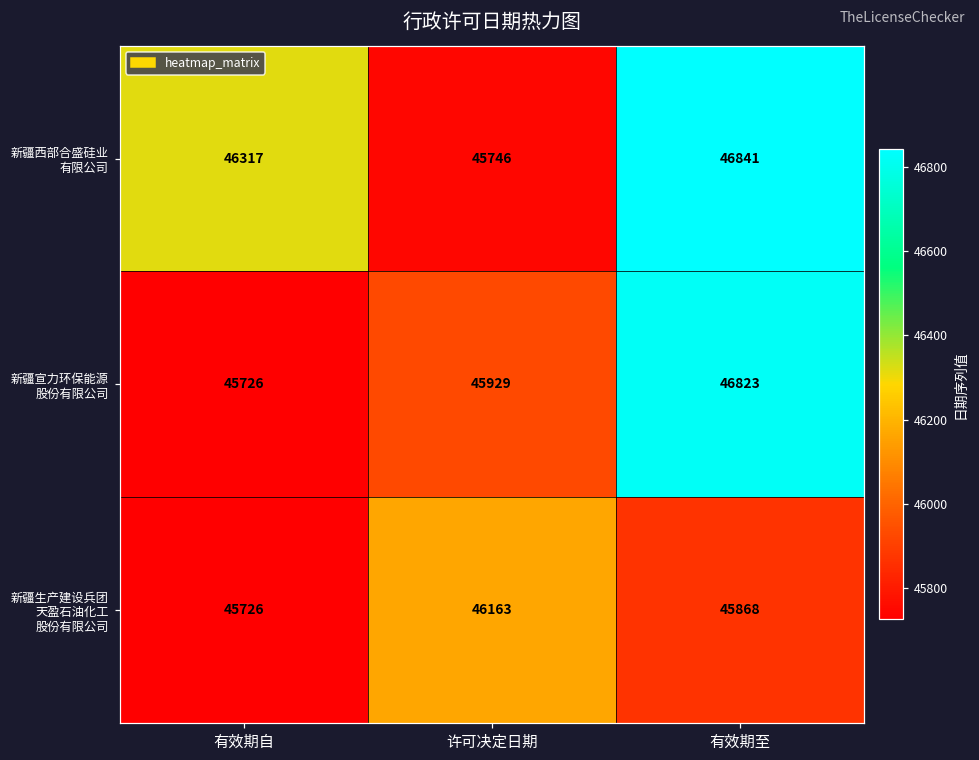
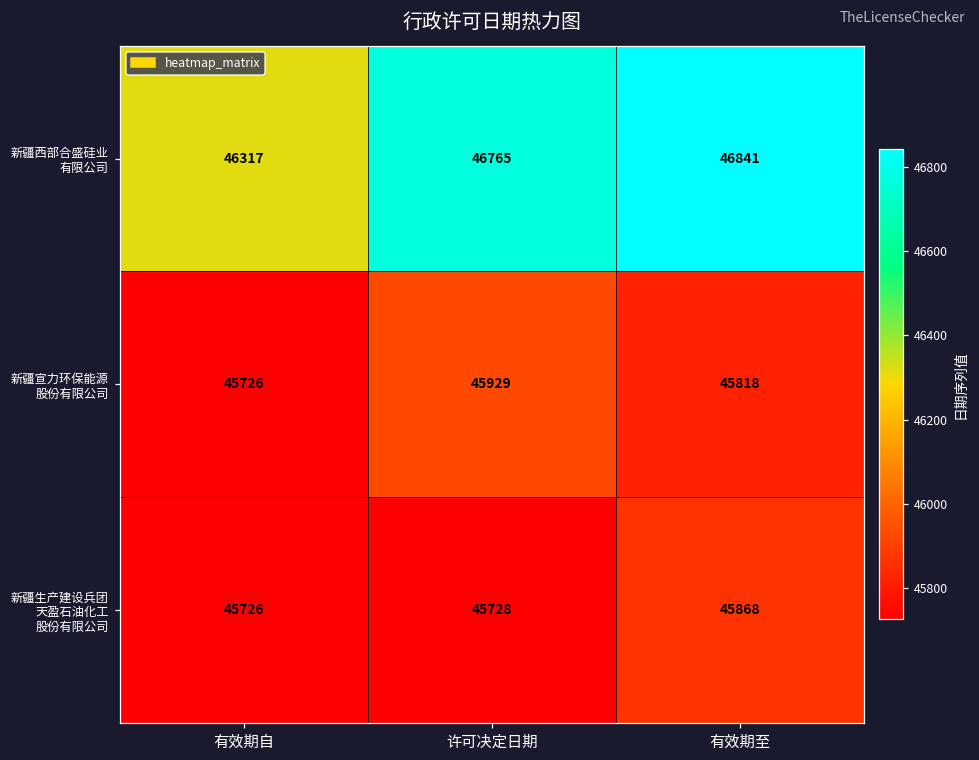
新疆西部合盛硅业 有限公司, 许可决定日期: 45746 -> 46765
新疆宣力环保能源 股份有限公司, 有效期至: 46823 -> 45818
新疆生产建设兵团 天盈石油化工 股份有限公司, 许可决定日期: 46163 -> 45728
